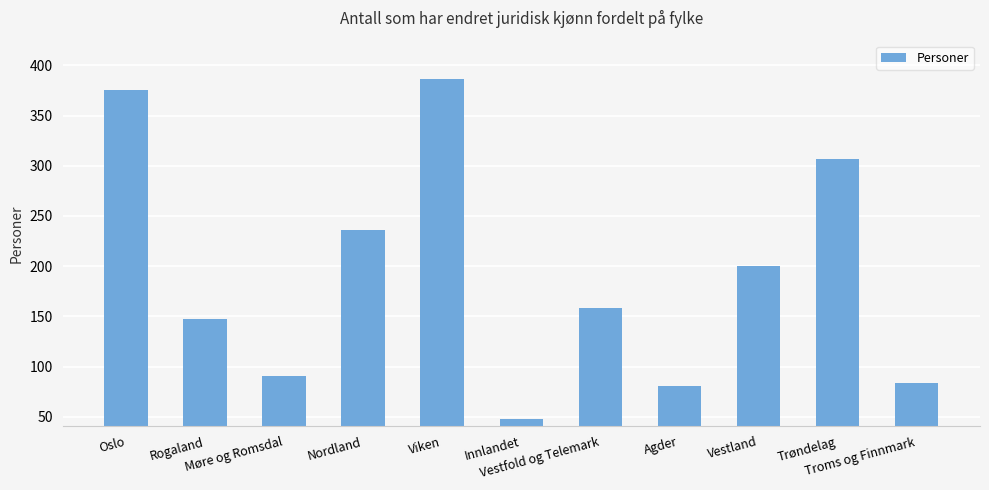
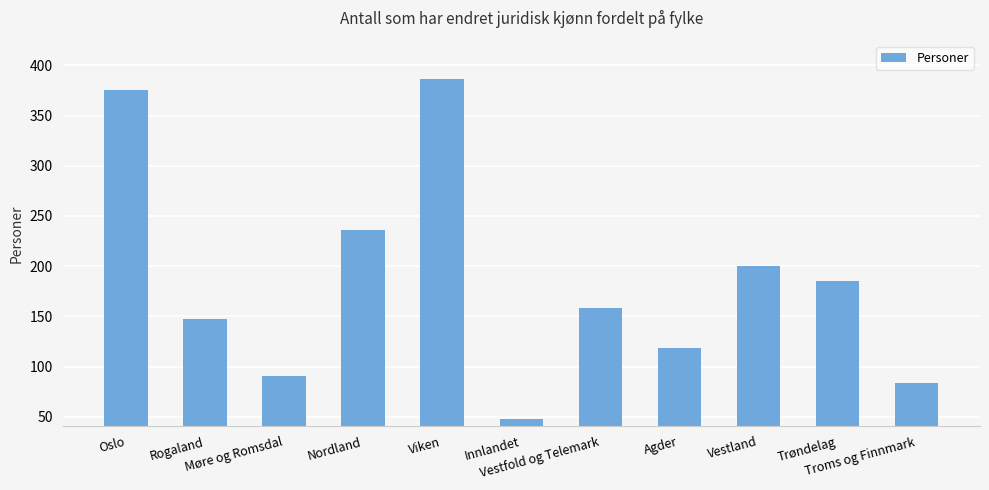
Agder: 81 -> 118
Trøndelag: 307 -> 185
